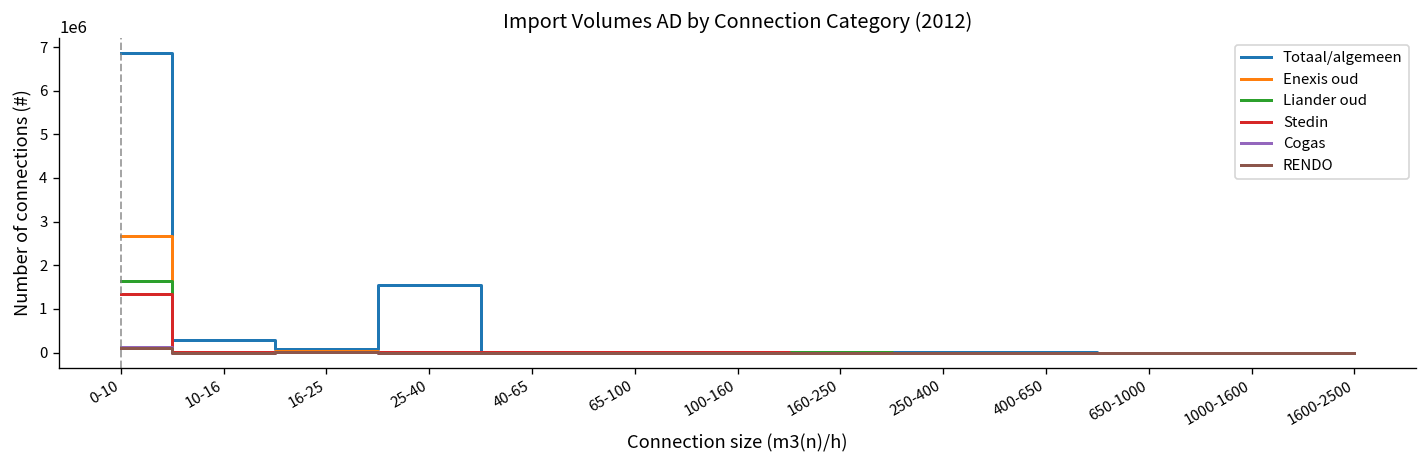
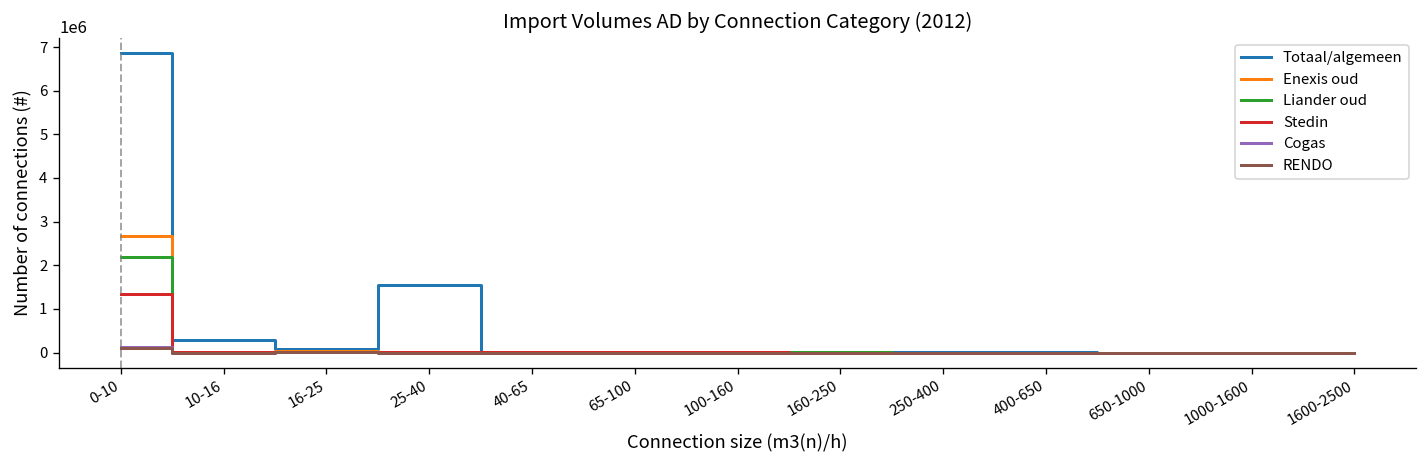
Liander oud, 0-10: 1600000 -> 2200000
